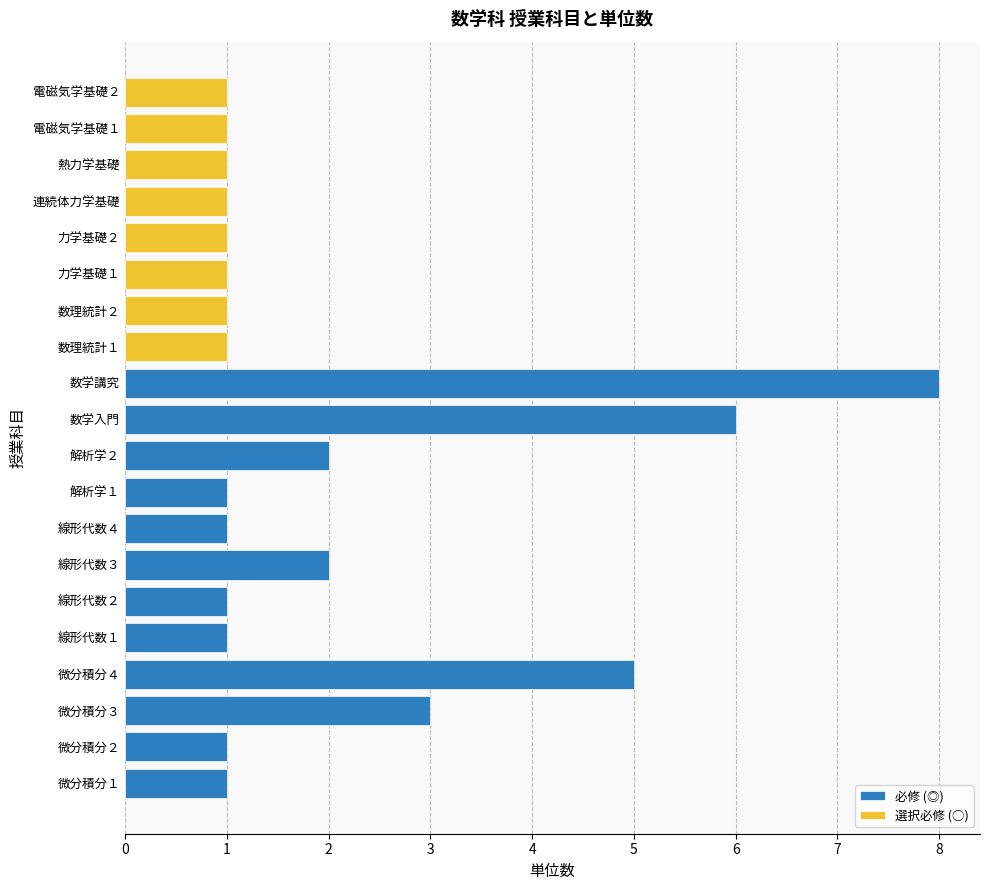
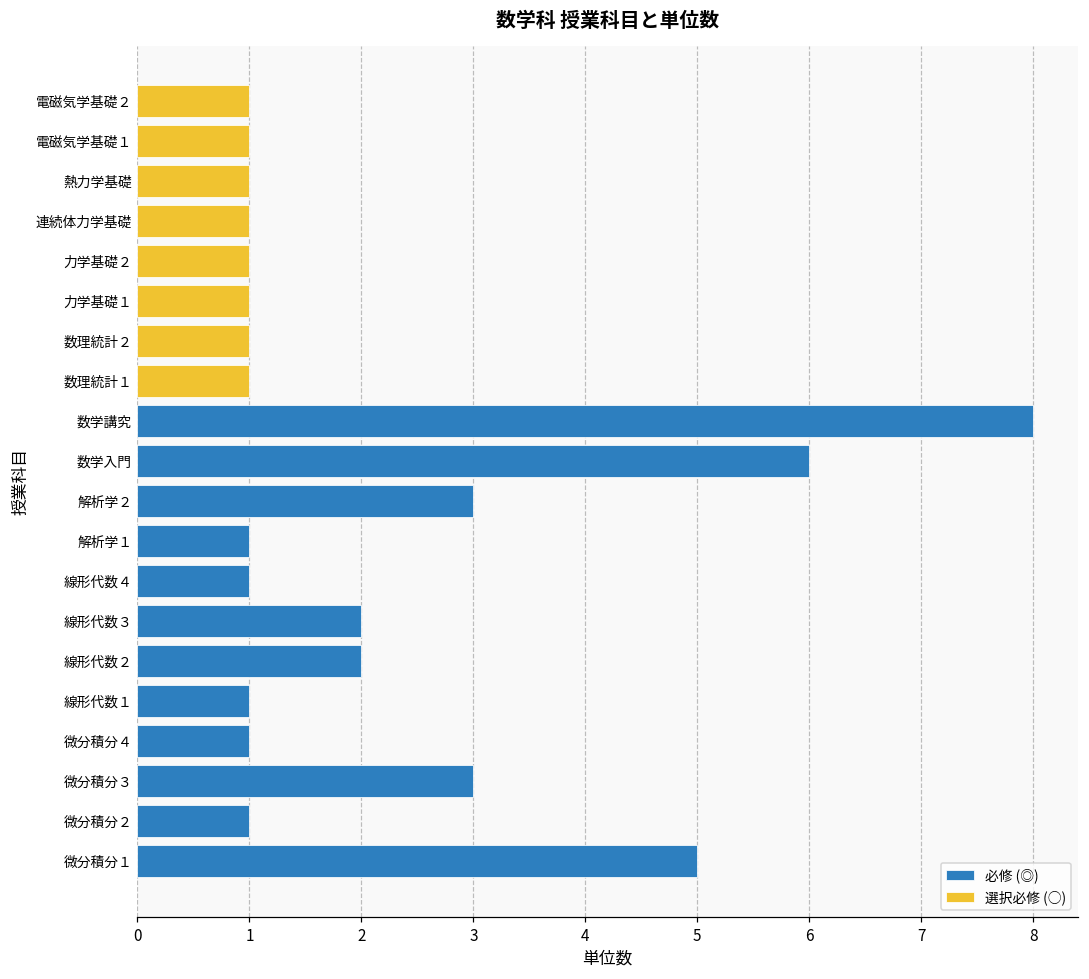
必修 (◎), 解析学２: 2 -> 3
必修 (◎), 線形代数２: 1 -> 2
必修 (◎), 微分積分４: 5 -> 1
必修 (◎), 微分積分１: 1 -> 5
